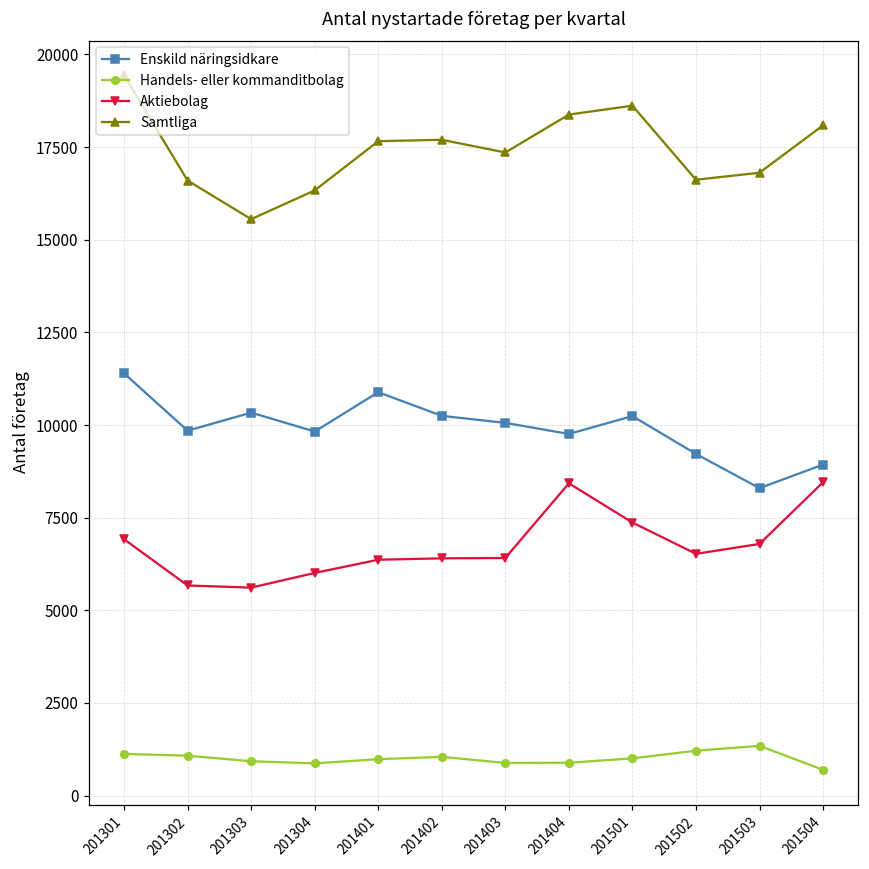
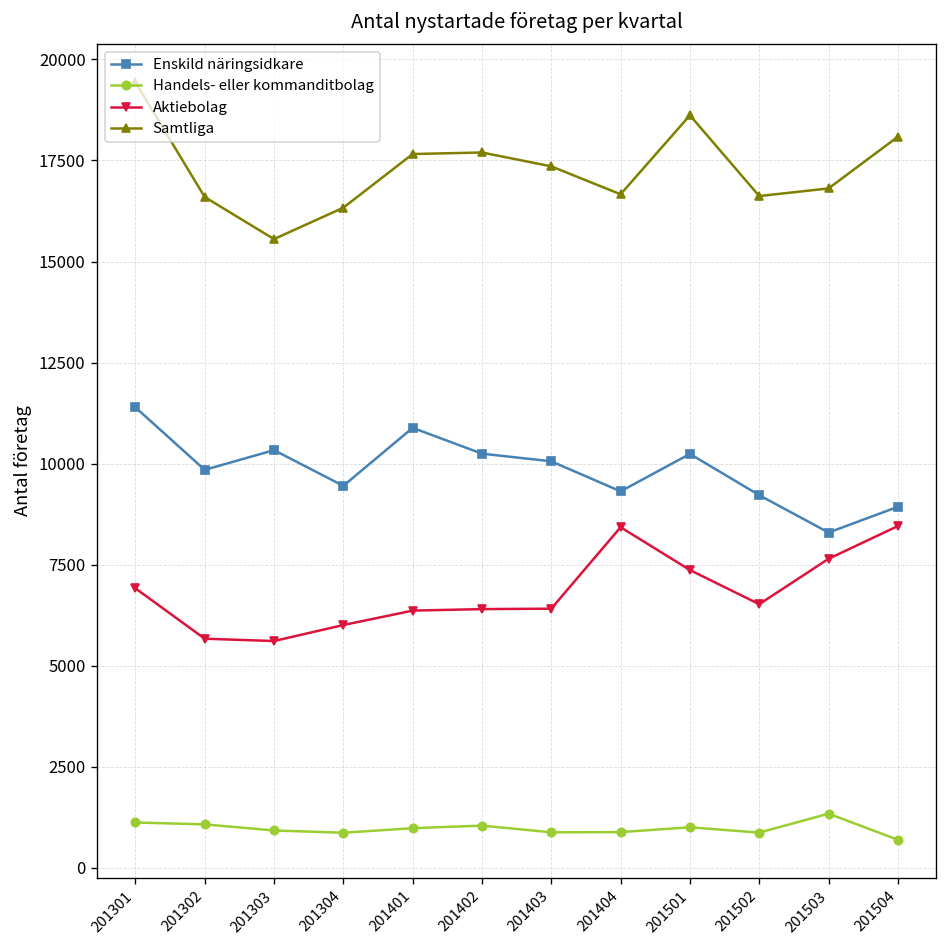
Enskild näringsidkare, 201304: 9800 -> 9500
Enskild näringsidkare, 201404: 9800 -> 9300
Samtliga, 201404: 18400 -> 16700
Handels- eller kommanditbolag, 201502: 1200 -> 900
Aktiebolag, 201503: 6800 -> 7600
